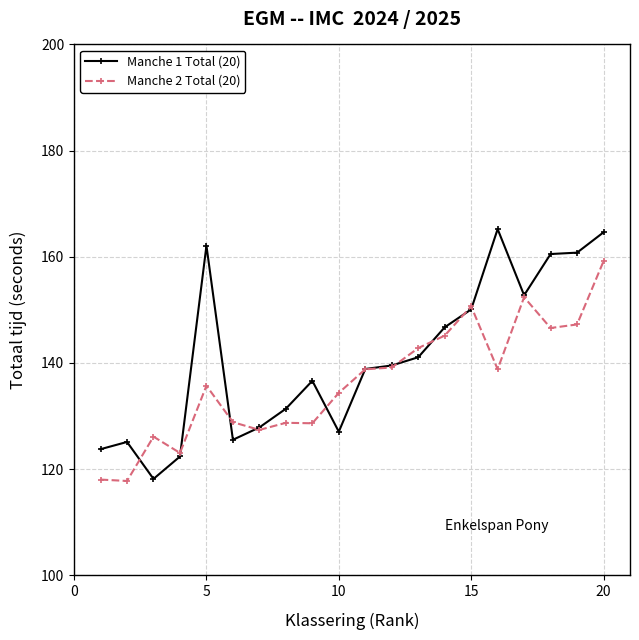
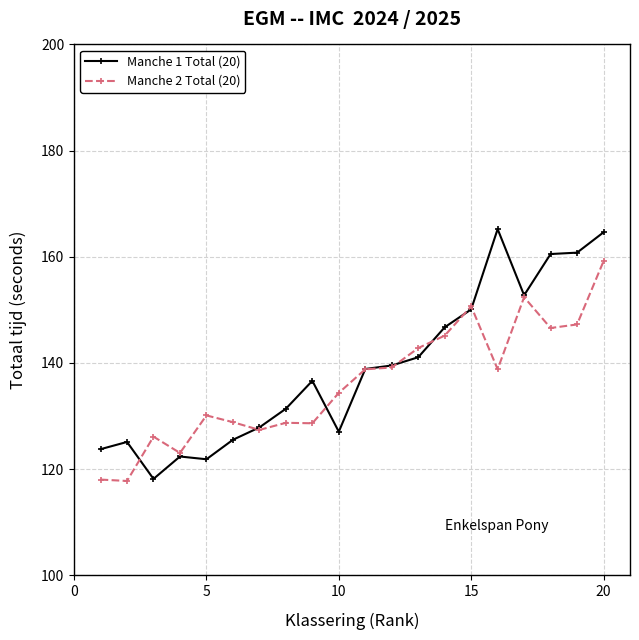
Manche 1 Total (20), 5: 162 -> 122
Manche 2 Total (20), 5: 136 -> 130
